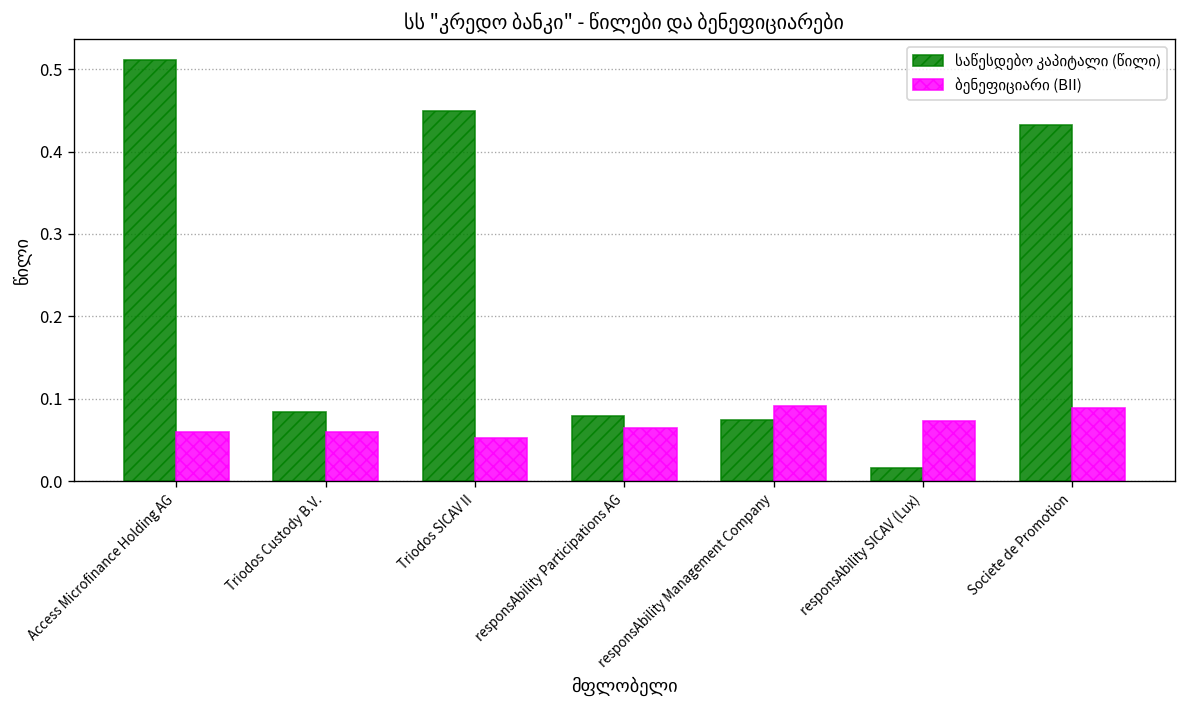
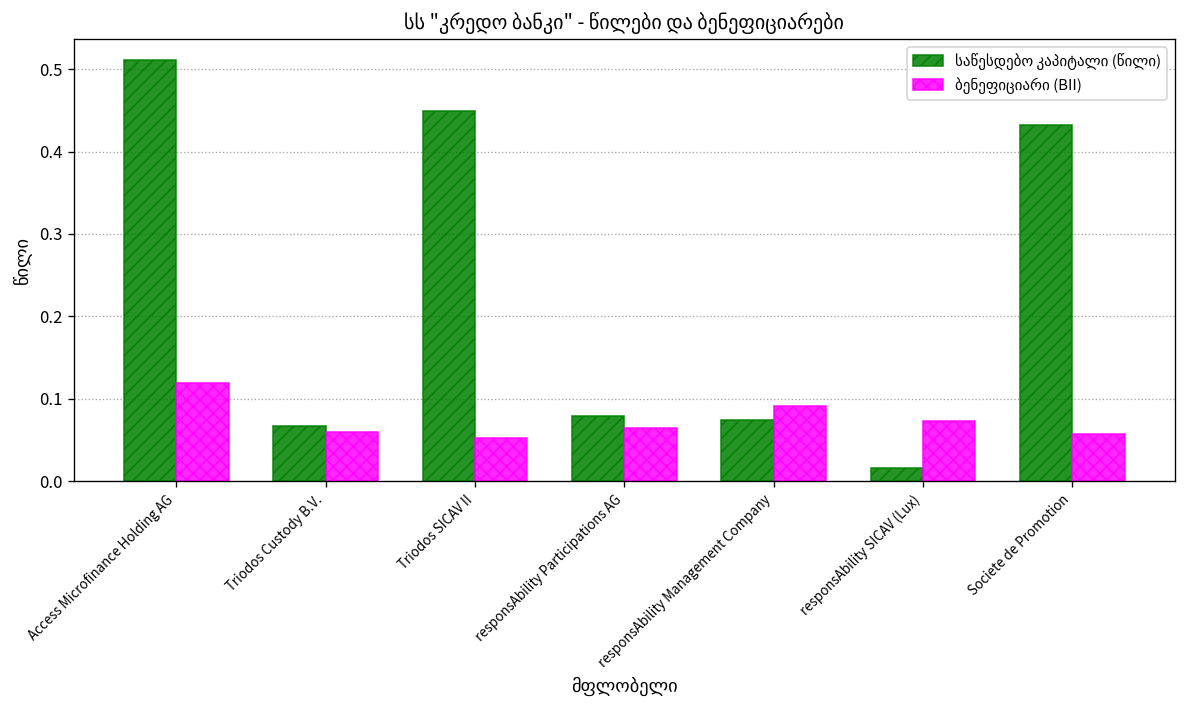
ბენეფიციარი (BII), Access Microfinance Holding AG: 0.06 -> 0.12
საწესდებო კაპიტალი (წილი), Triodos Custody B.V.: 0.08 -> 0.07
ბენეფიციარი (BII), Societe de Promotion: 0.09 -> 0.06
